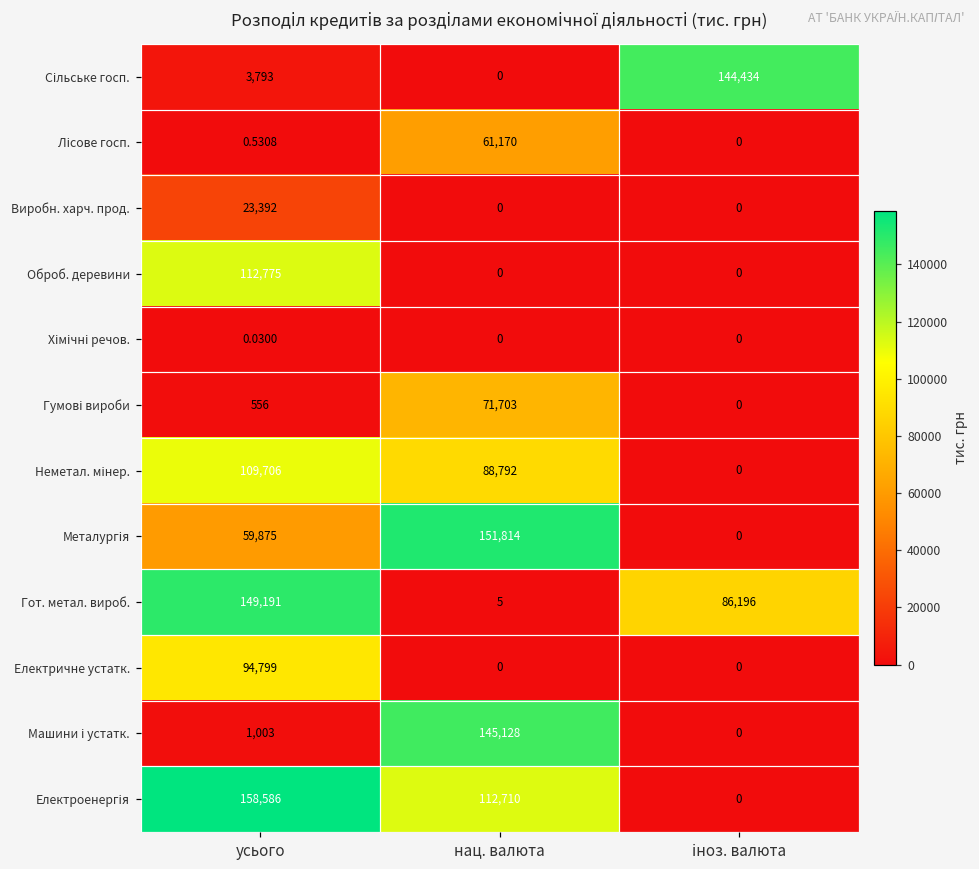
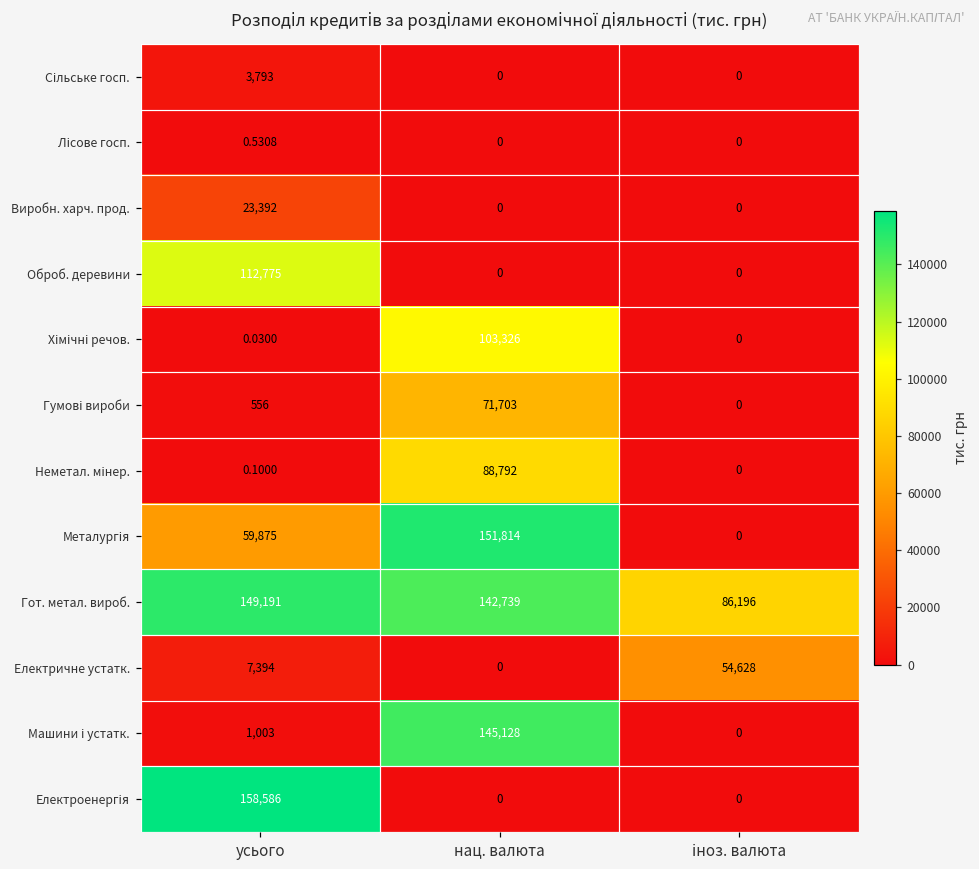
Сільське госп., іноз. валюта: 144,434 -> 0
Лісове госп., нац. валюта: 61,170 -> 0
Хімічні речов., нац. валюта: 0 -> 103,326
Неметал. мінер., усього: 109,706 -> 0.1000
Гот. метал. вироб., нац. валюта: 5 -> 142,739
Електричне устатк., усього: 94,799 -> 7,394
Електричне устатк., іноз. валюта: 0 -> 54,628
Електроенергія, нац. валюта: 112,710 -> 0
